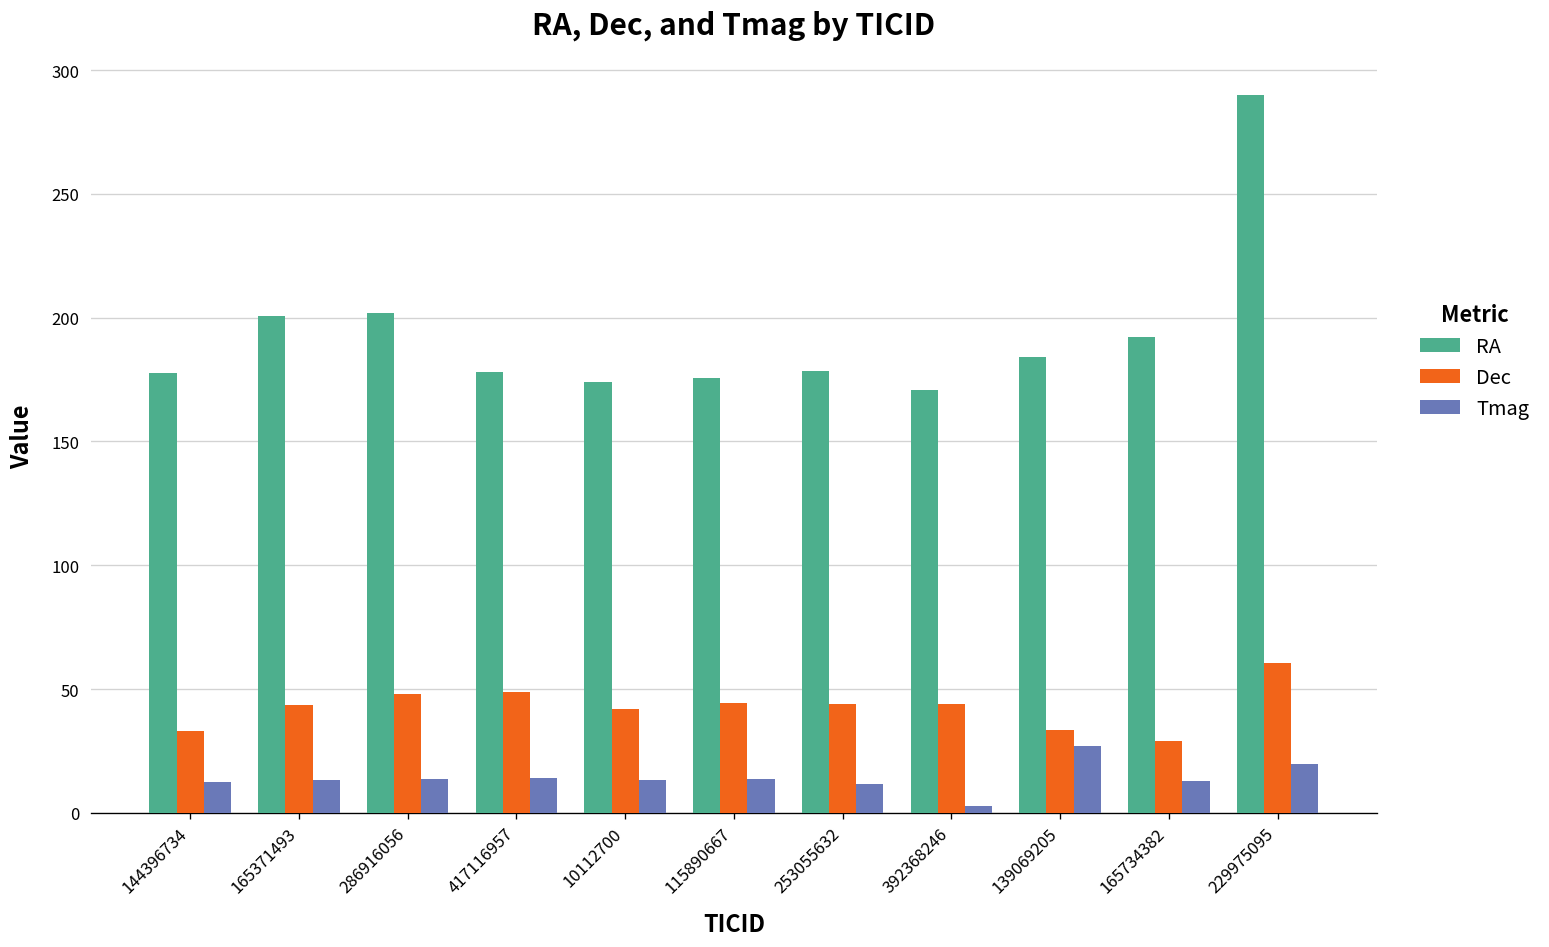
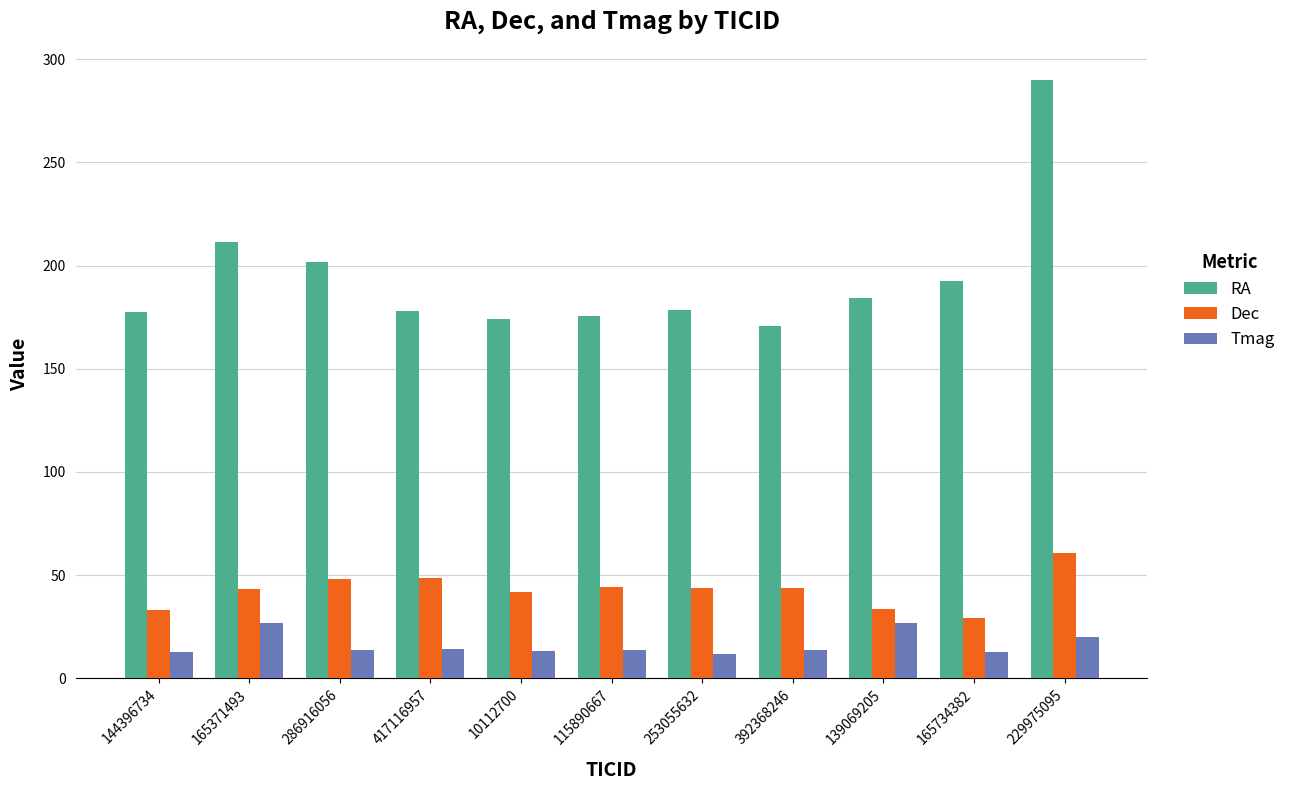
RA, 165371493: 201 -> 211
Tmag, 165371493: 13 -> 27
Tmag, 392368246: 3 -> 14
